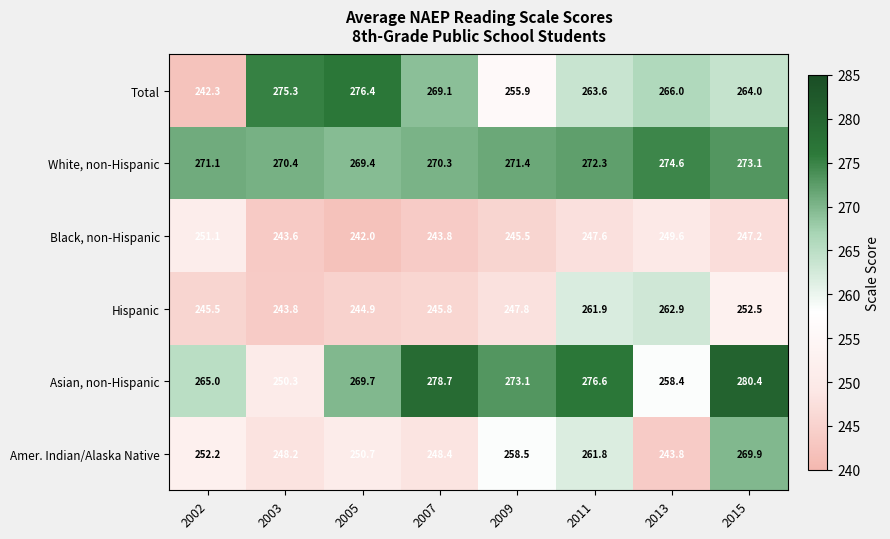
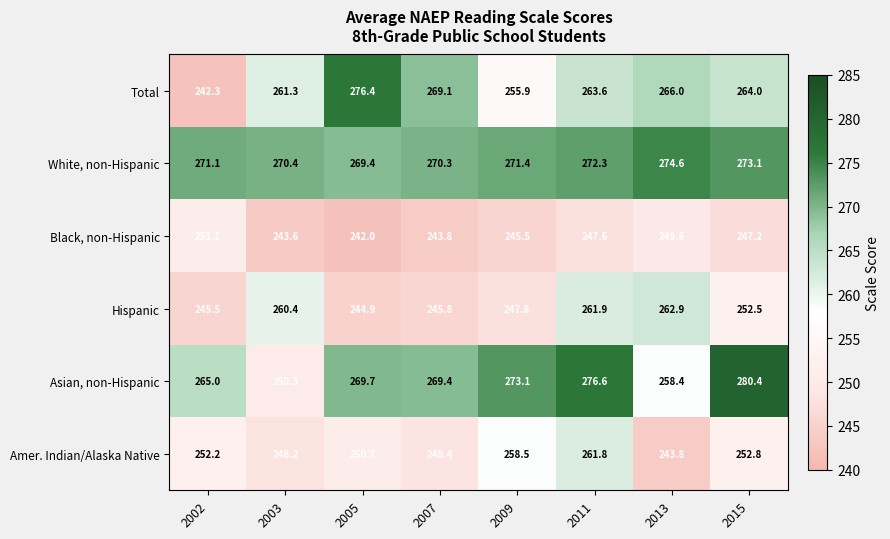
Total, 2003: 275.3 -> 261.3
Hispanic, 2003: 243.8 -> 260.4
Asian, non-Hispanic, 2007: 278.7 -> 269.4
Amer. Indian/Alaska Native, 2015: 269.9 -> 252.8
